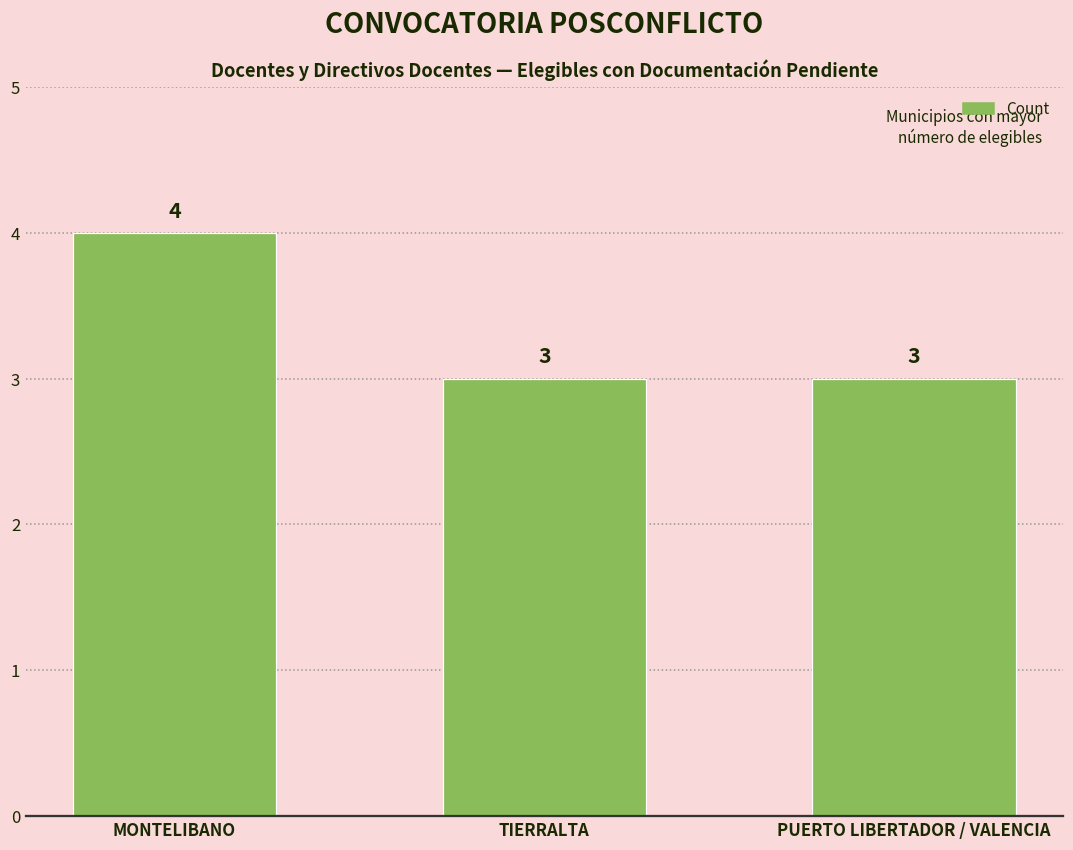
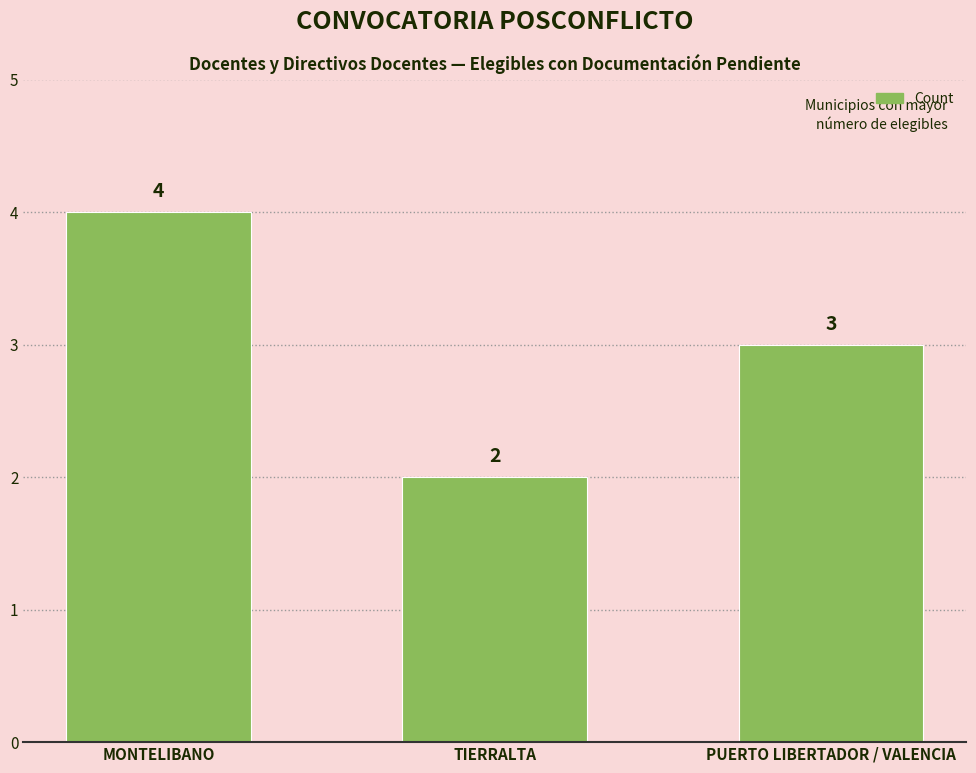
TIERRALTA: 3 -> 2
